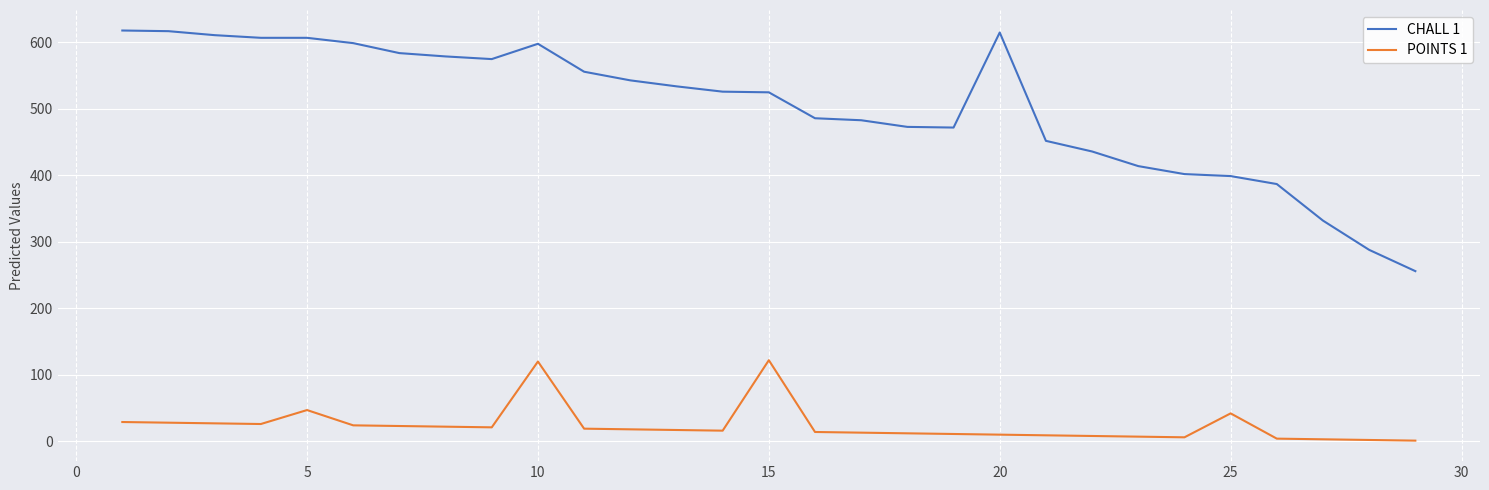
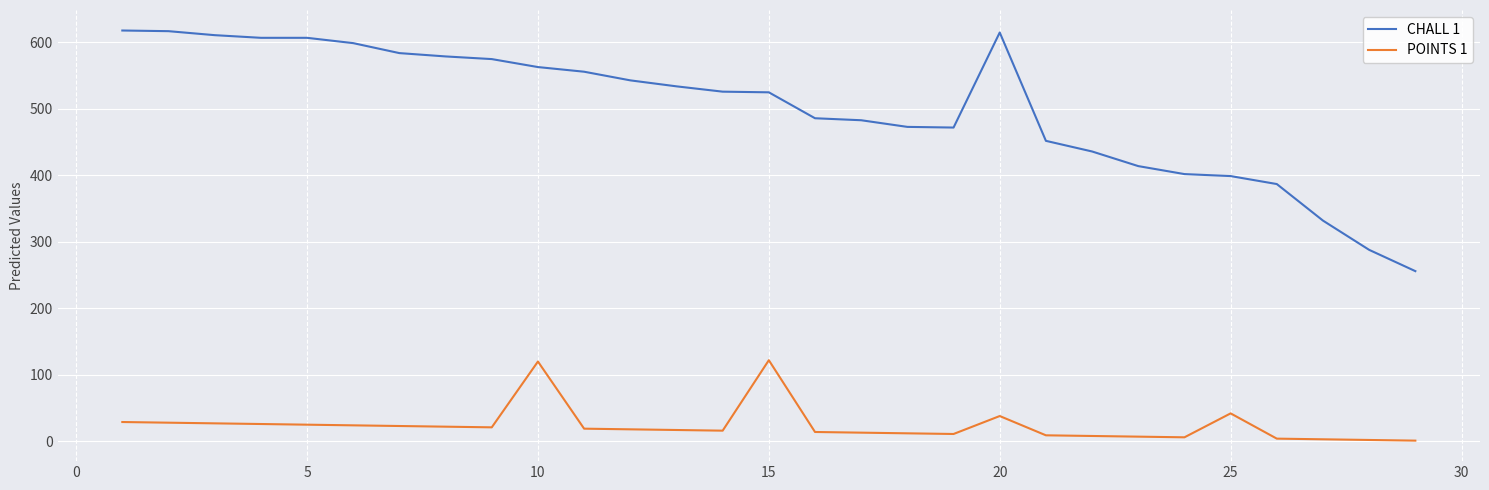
POINTS 1, 5: 50 -> 30
CHALL 1, 10: 600 -> 560
POINTS 1, 20: 10 -> 40
